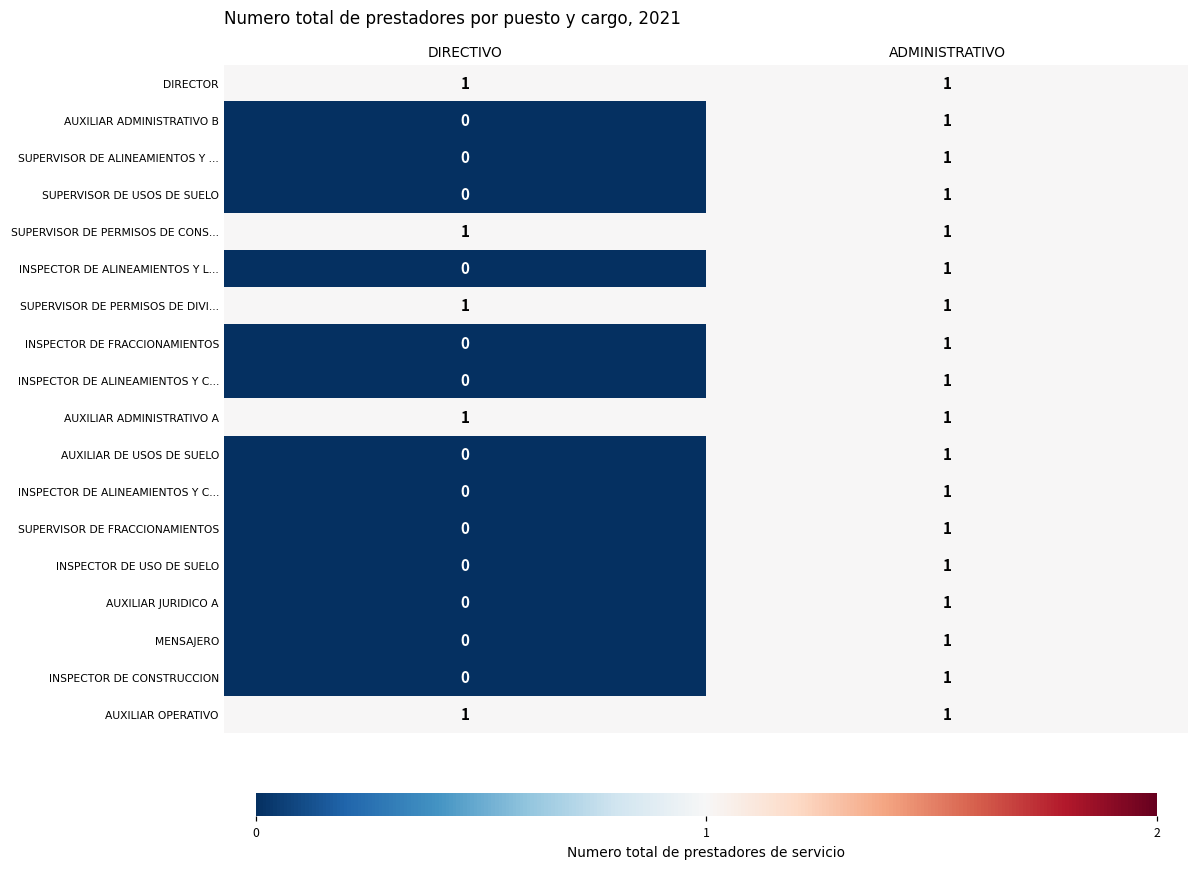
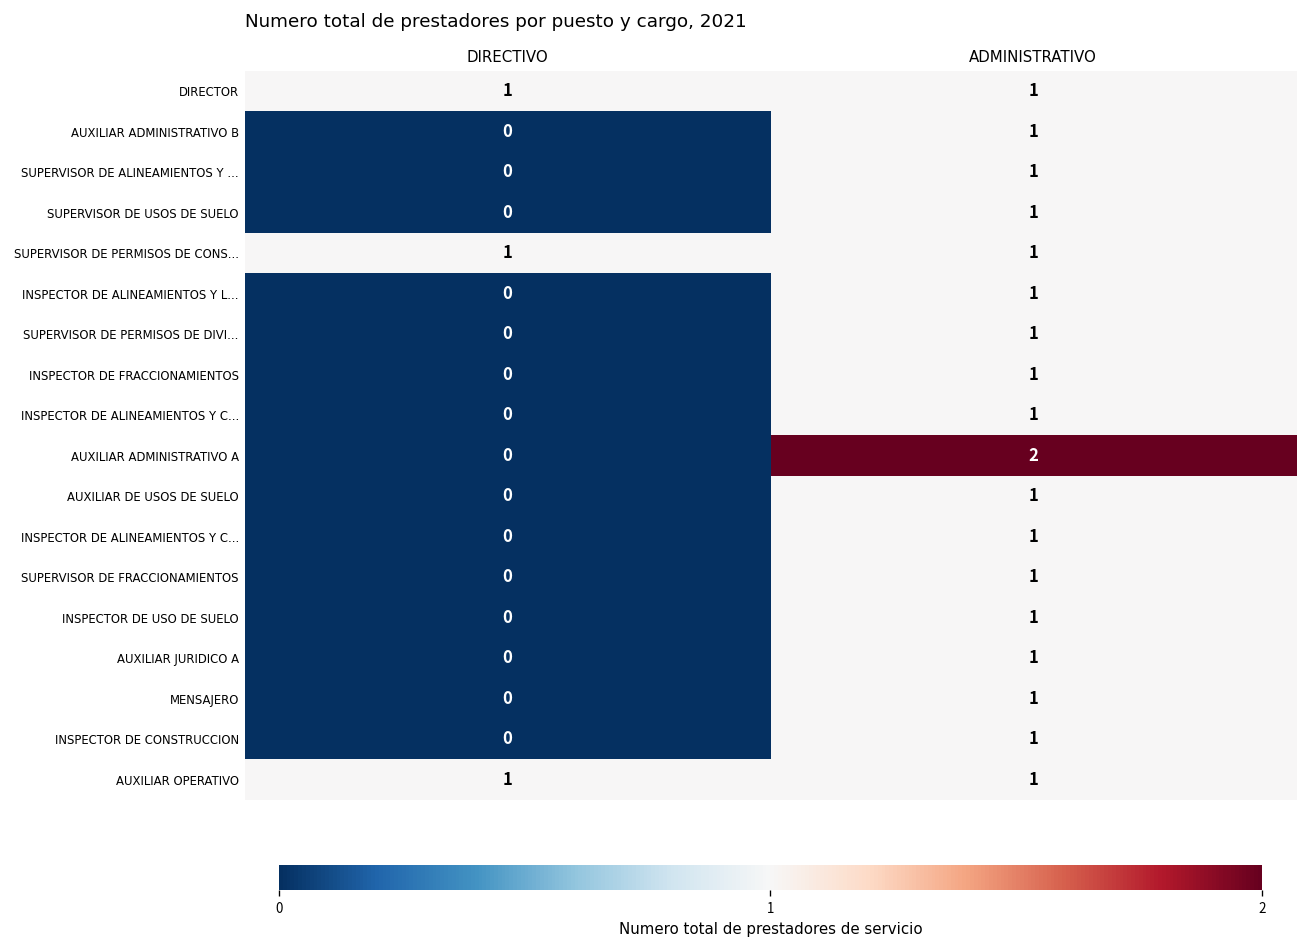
SUPERVISOR DE PERMISOS DE DIVI..., DIRECTIVO: 1 -> 0
AUXILIAR ADMINISTRATIVO A, DIRECTIVO: 1 -> 0
AUXILIAR ADMINISTRATIVO A, ADMINISTRATIVO: 1 -> 2
